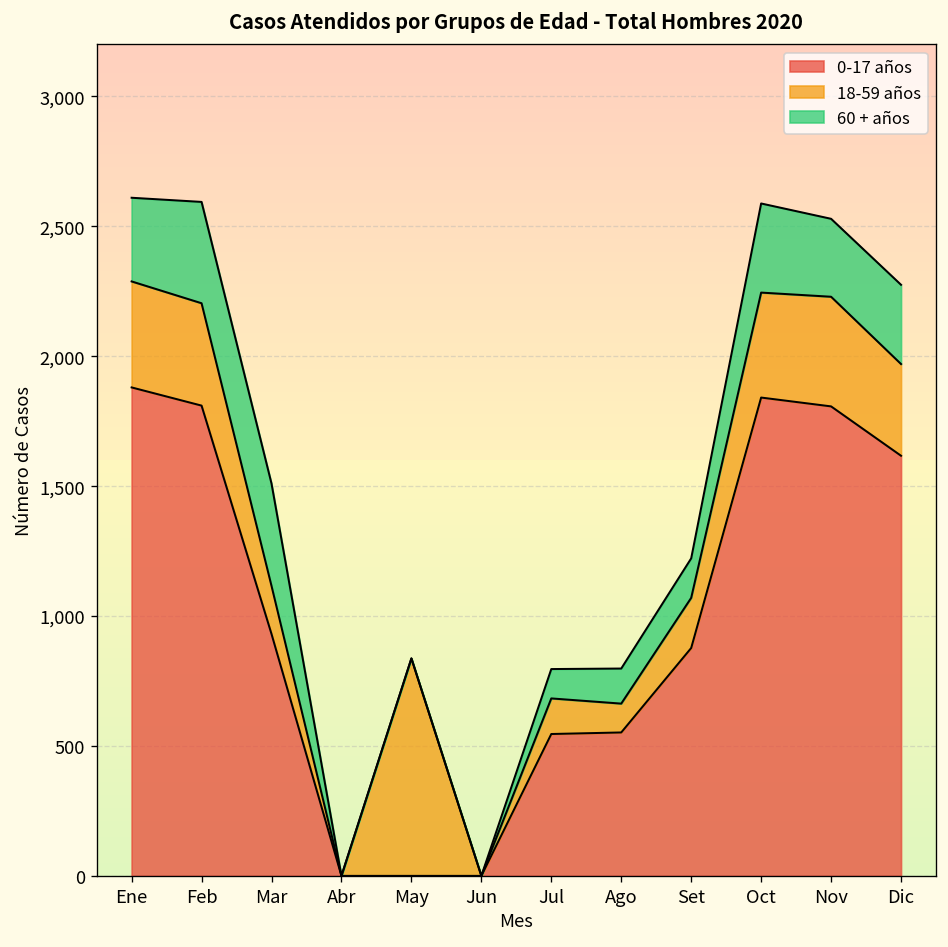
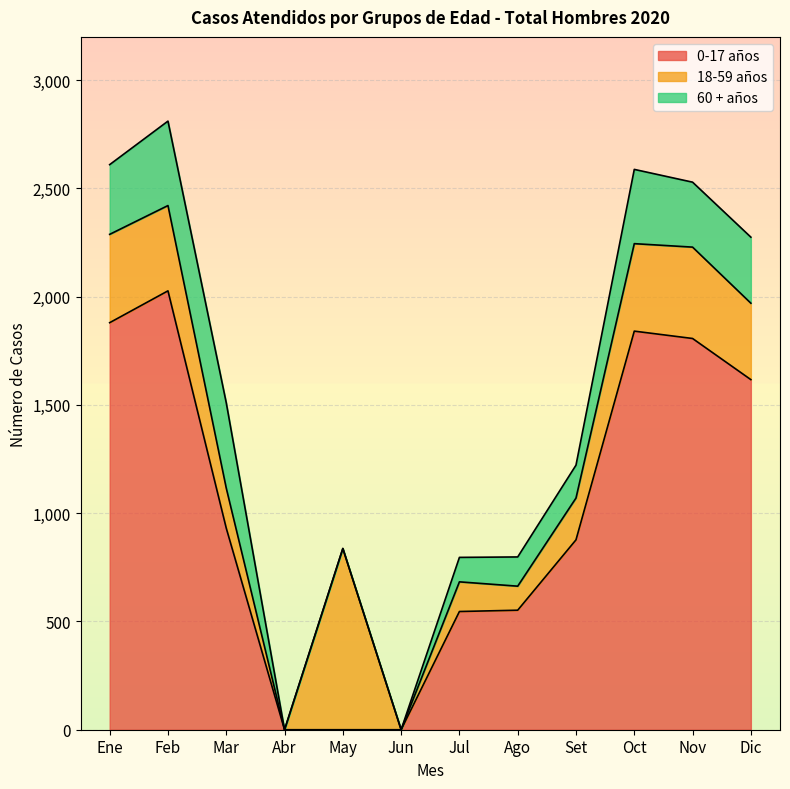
0-17 años, Feb: 1,810 -> 2,030
